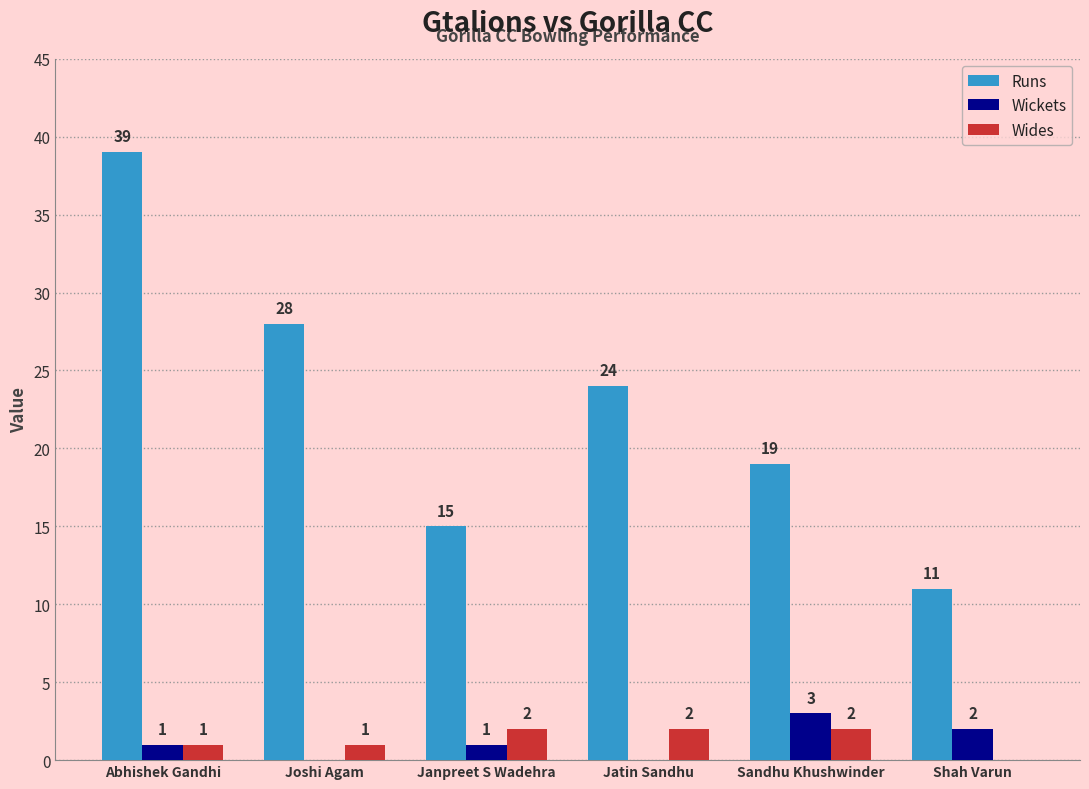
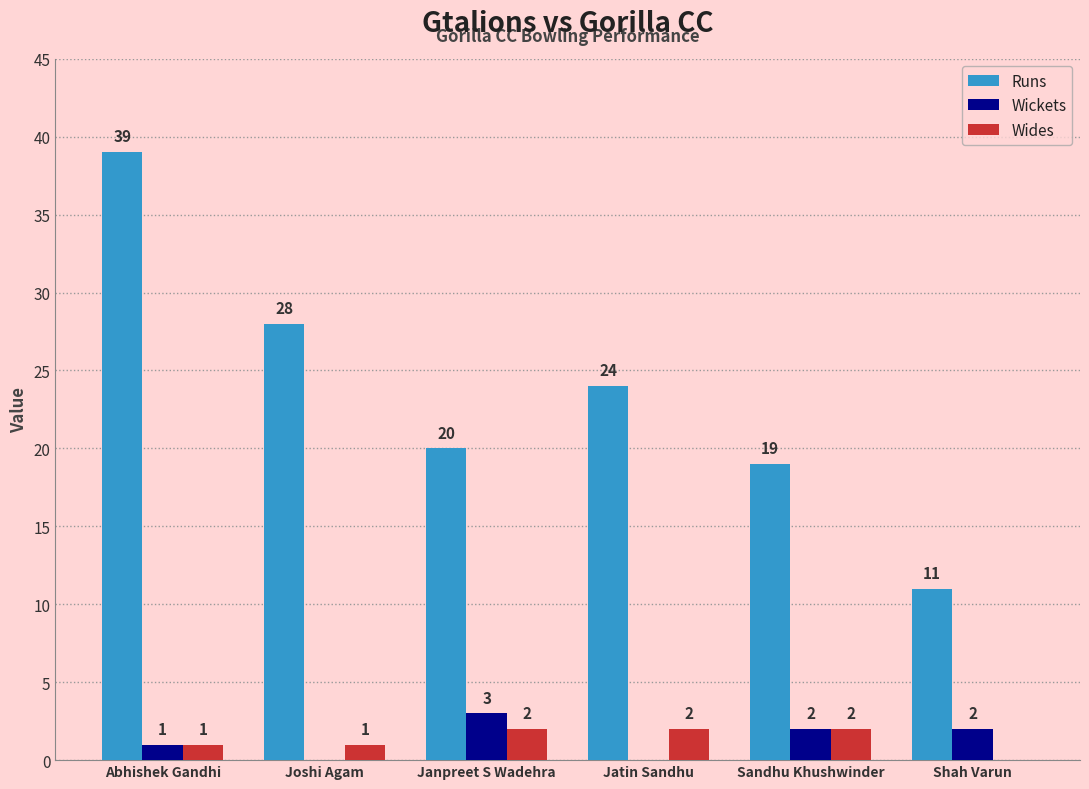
Runs, Janpreet S Wadehra: 15 -> 20
Wickets, Janpreet S Wadehra: 1 -> 3
Wickets, Sandhu Khushwinder: 3 -> 2
